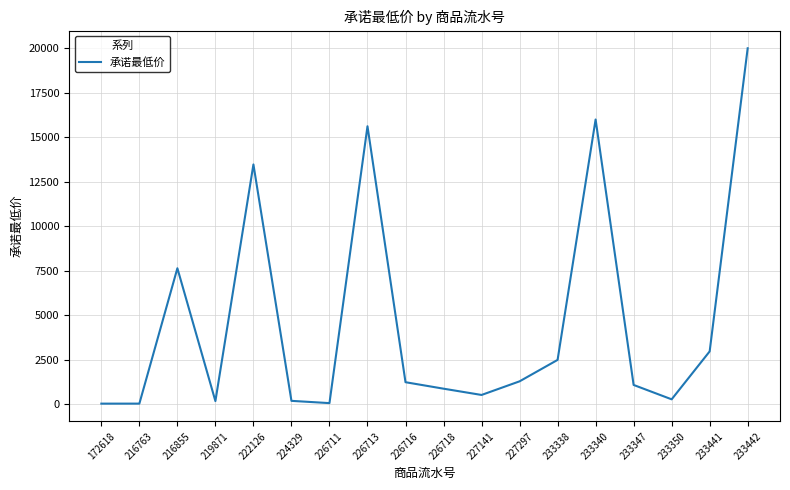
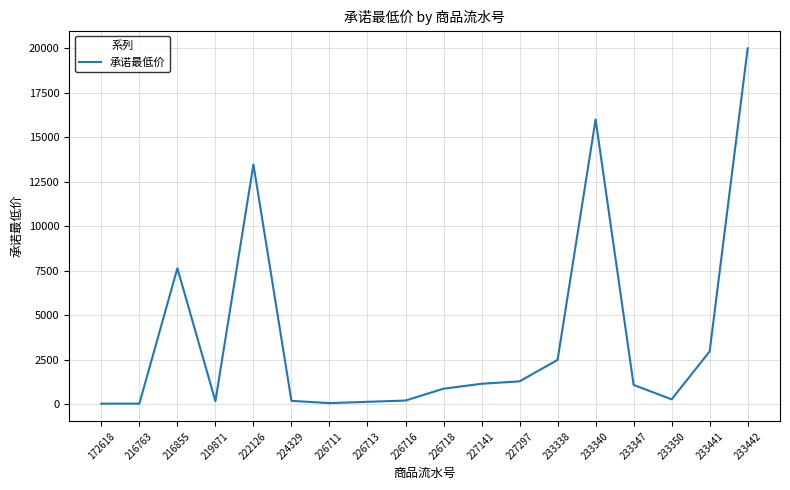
226713: 15600 -> 100
226716: 1200 -> 200
227141: 500 -> 1200
